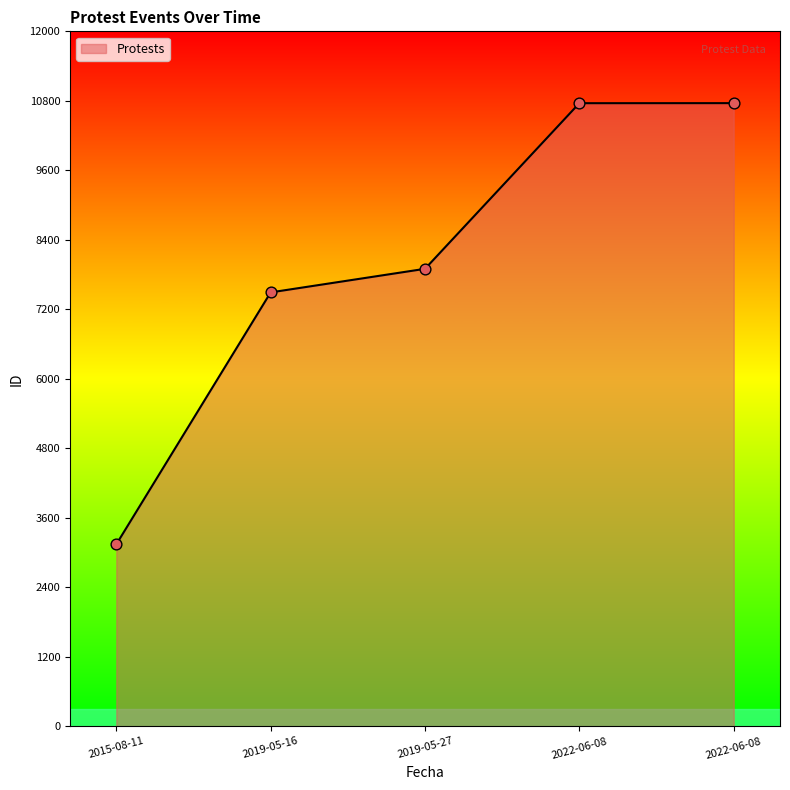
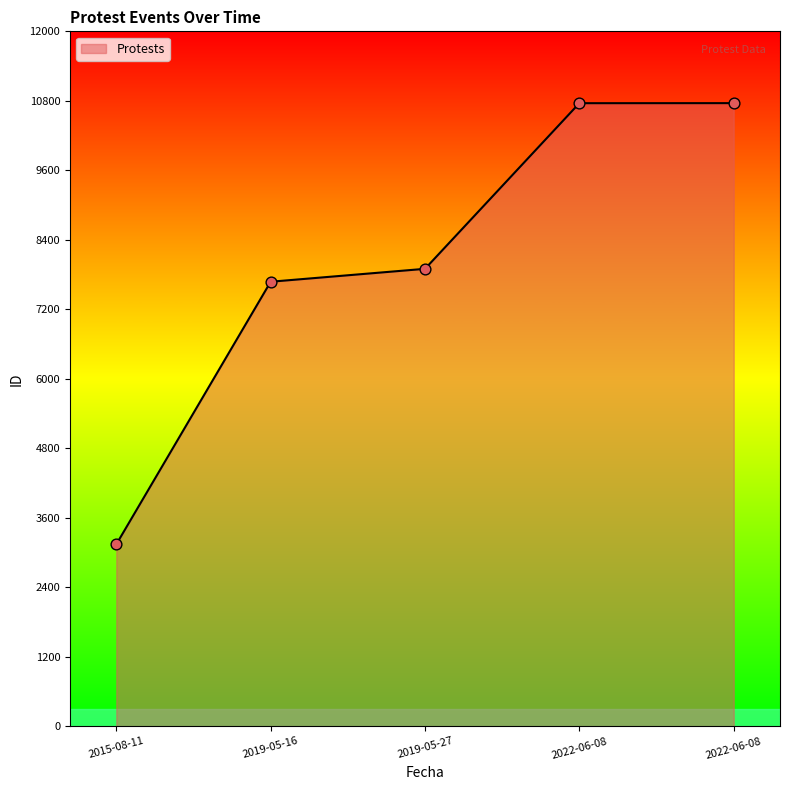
2019-05-16: 7500 -> 7700
